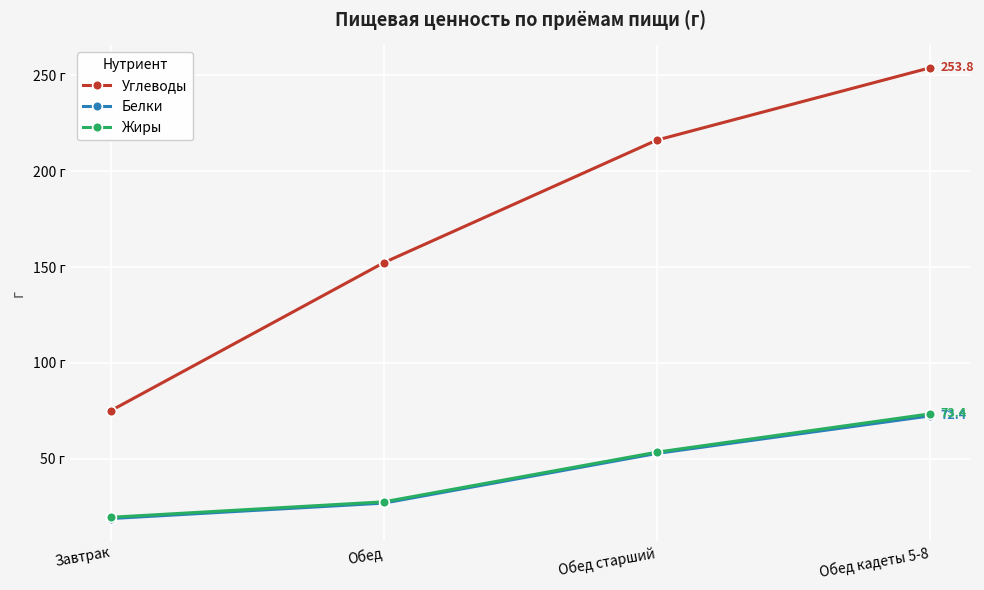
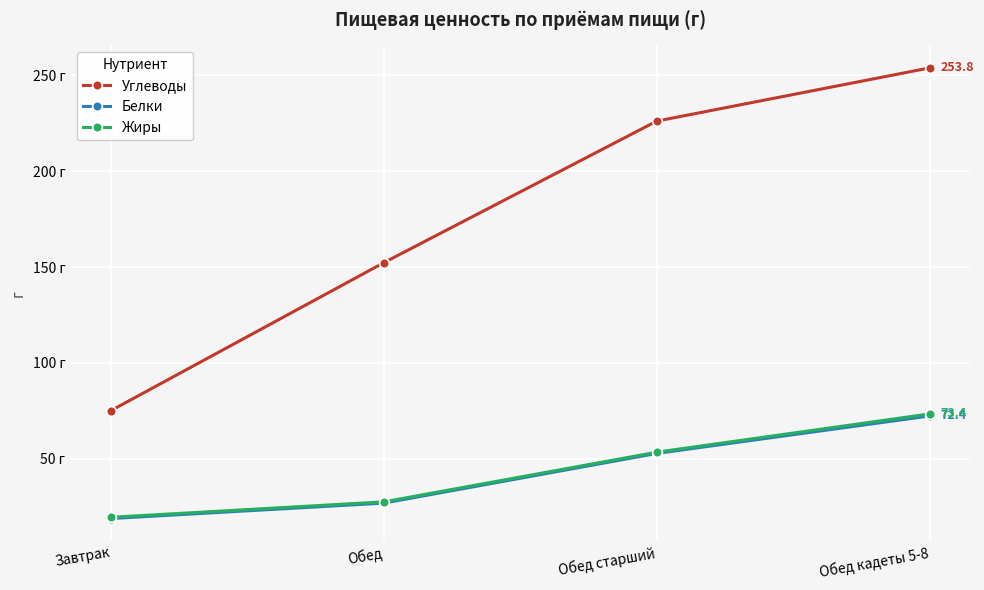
Углеводы, Обед старший: 216 г -> 226 г
